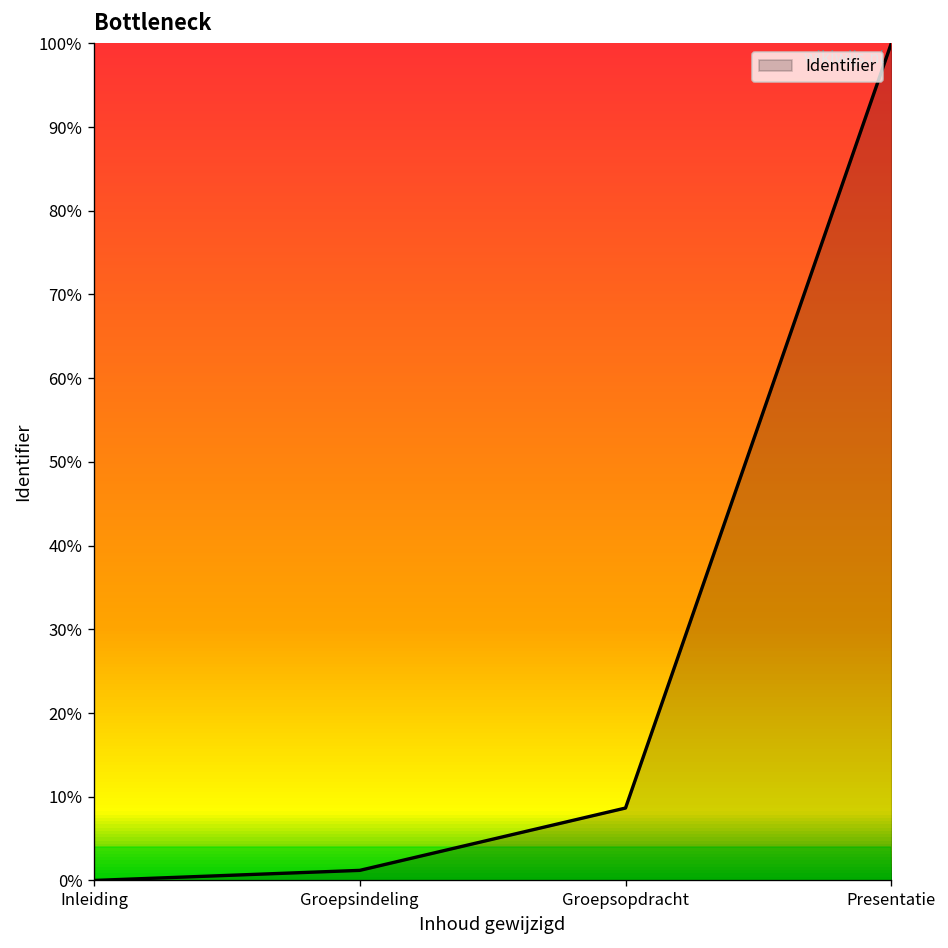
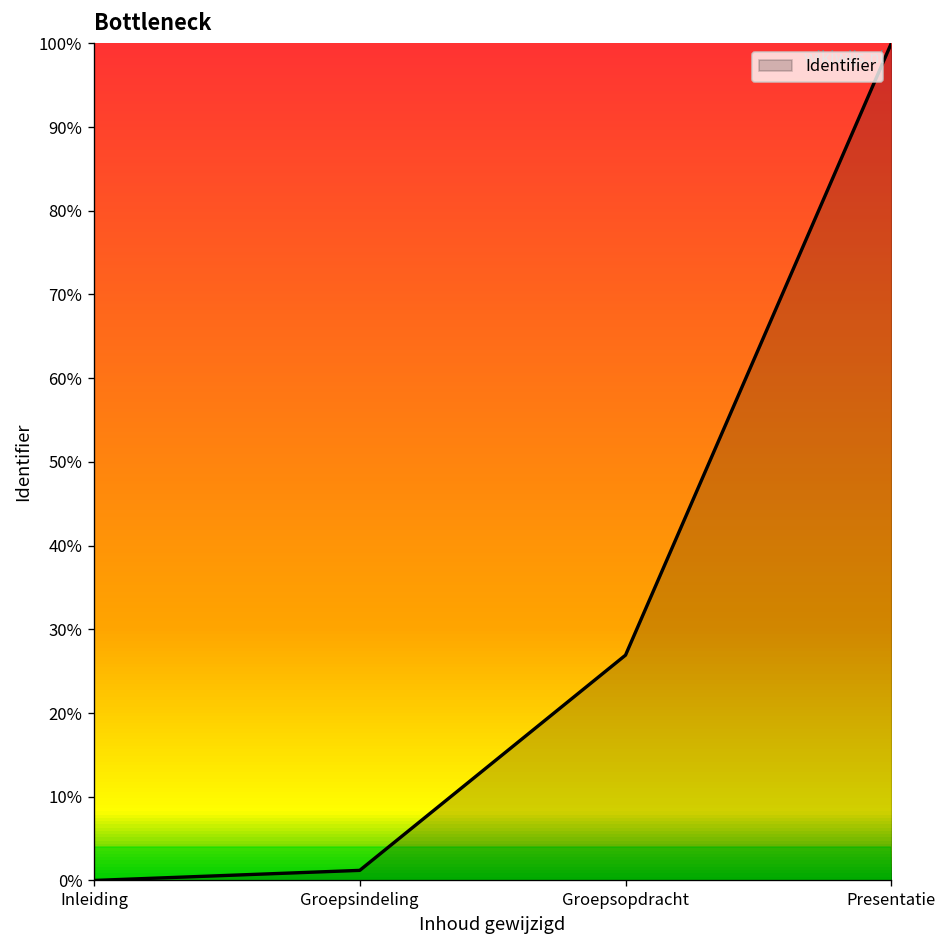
Groepsopdracht: 9% -> 27%
